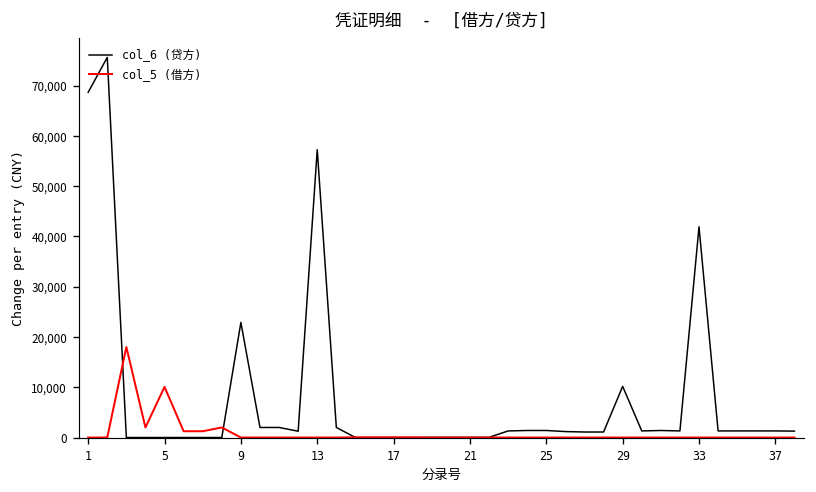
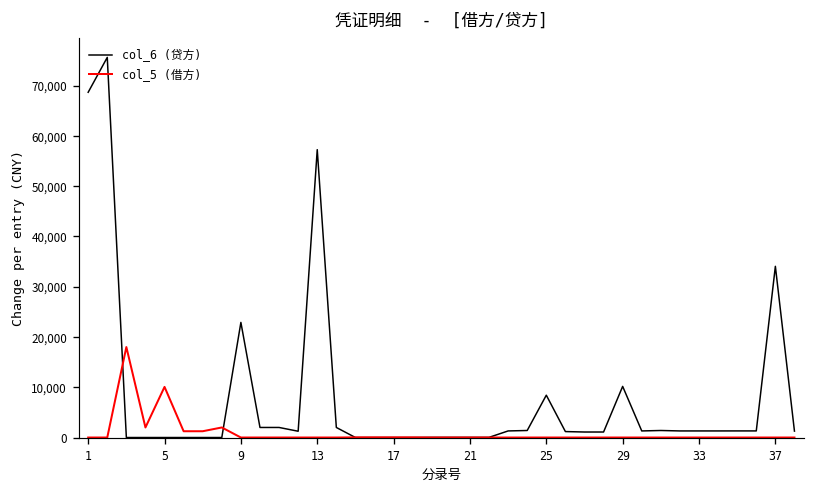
col_6 (贷方), 25: 1,000 -> 8,000
col_6 (贷方), 33: 42,000 -> 1,000
col_6 (贷方), 37: 1,000 -> 34,000
